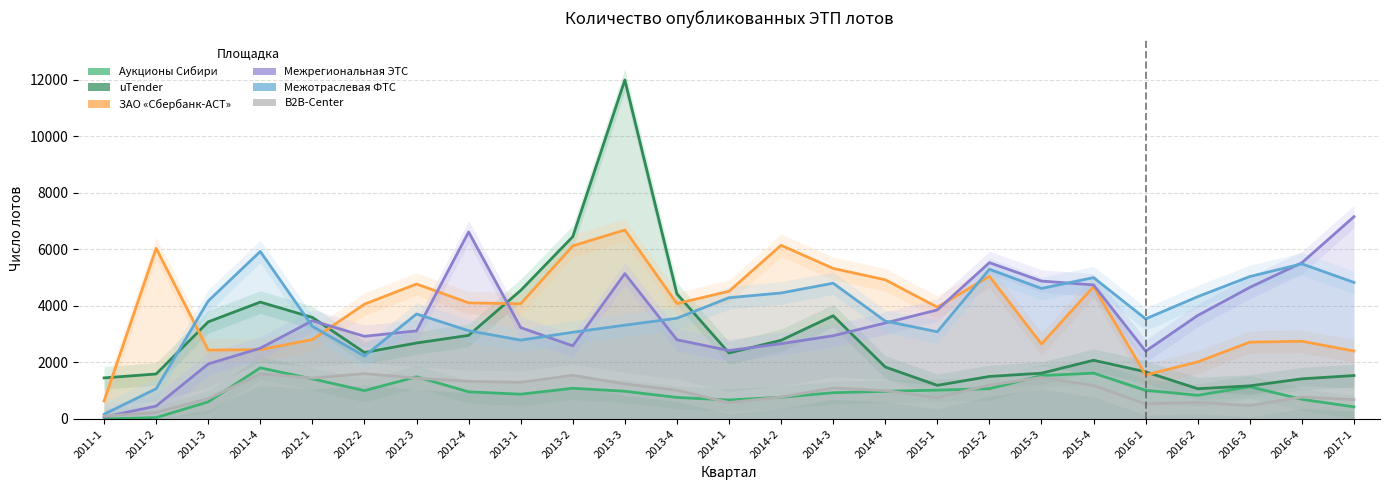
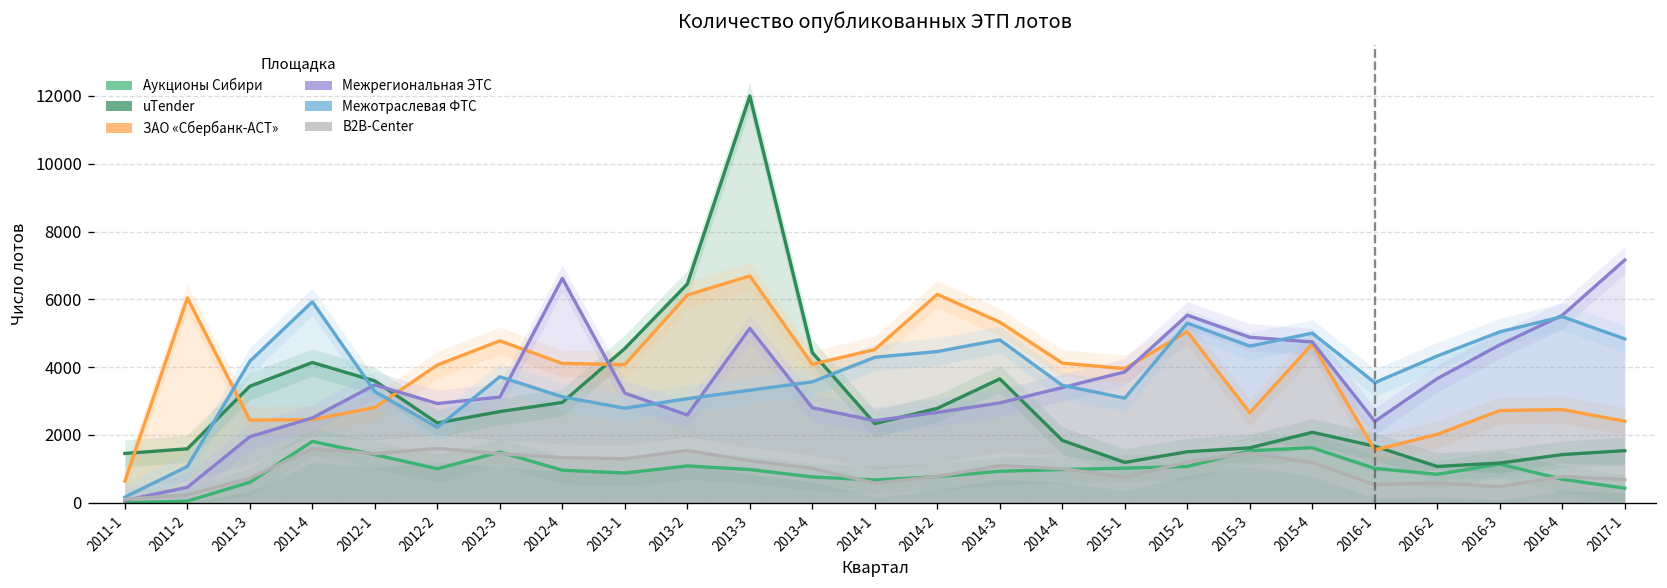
ЗАО «Сбербанк-АСТ», 2014-4: 4900 -> 4100
